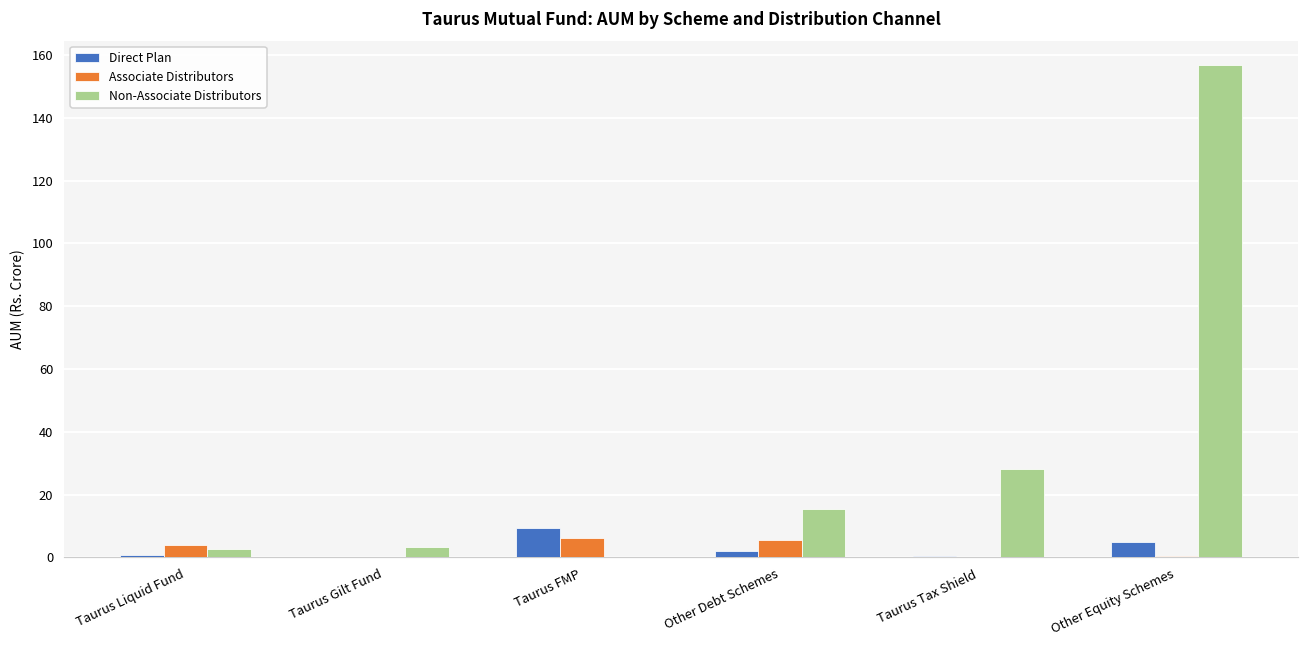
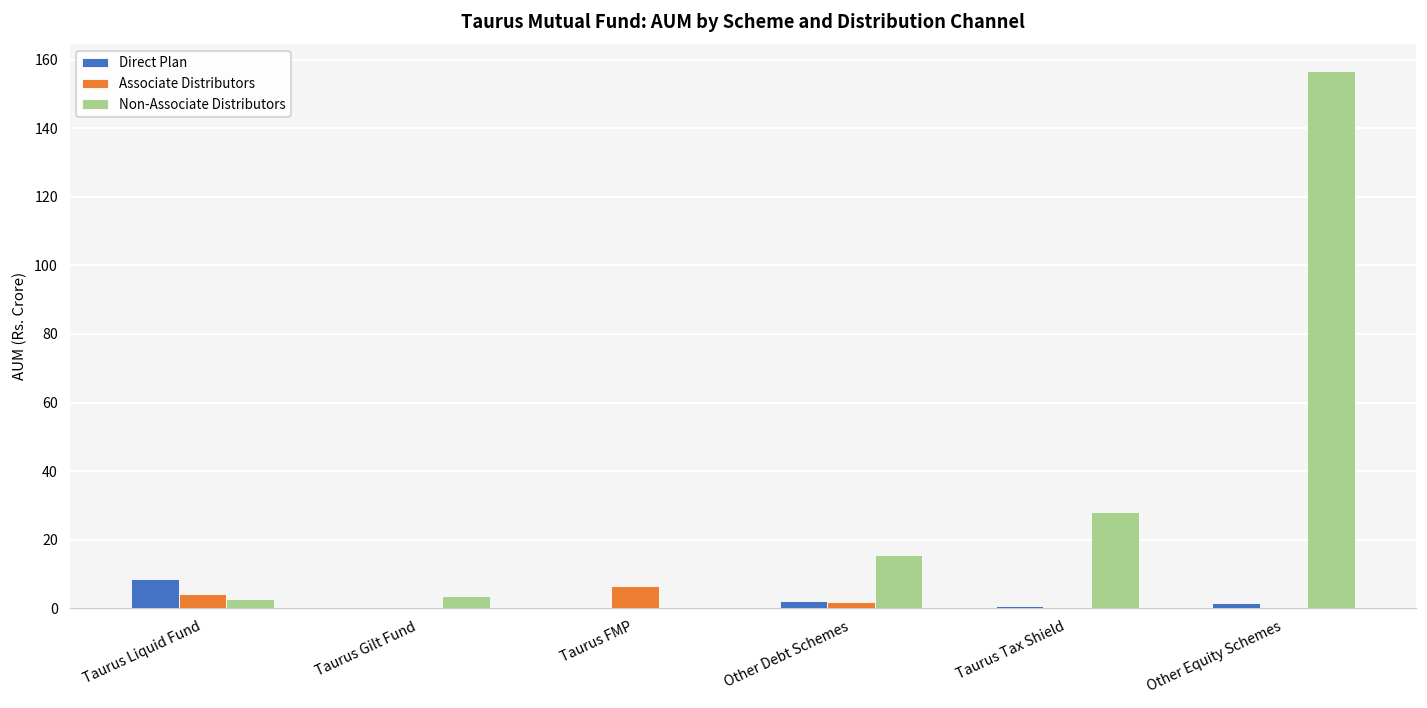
Direct Plan, Taurus Liquid Fund: 1 -> 8
Direct Plan, Taurus FMP: 10 -> 0
Associate Distributors, Other Debt Schemes: 6 -> 2
Direct Plan, Other Equity Schemes: 5 -> 1
